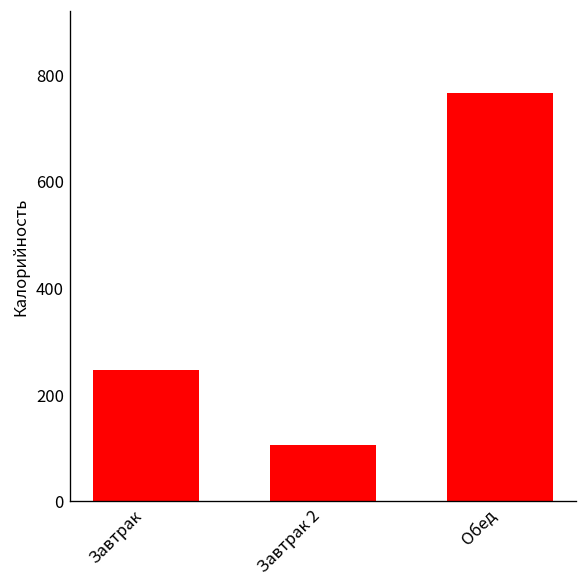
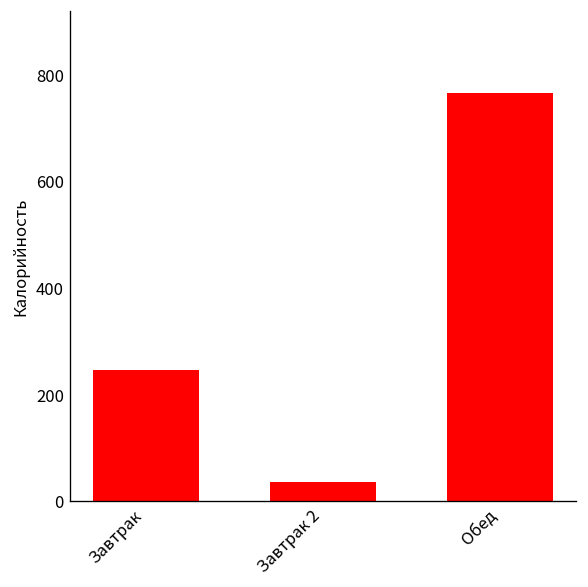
Завтрак 2: 100 -> 40
